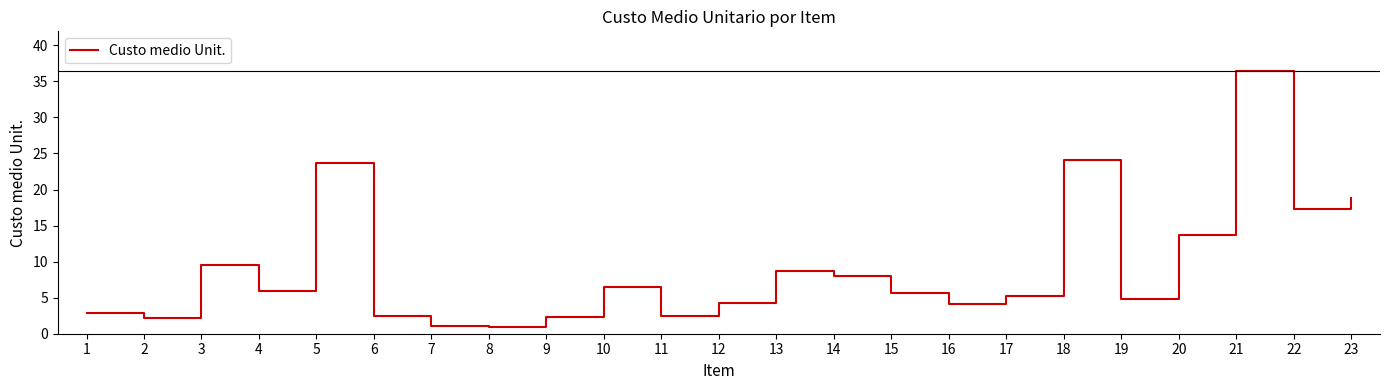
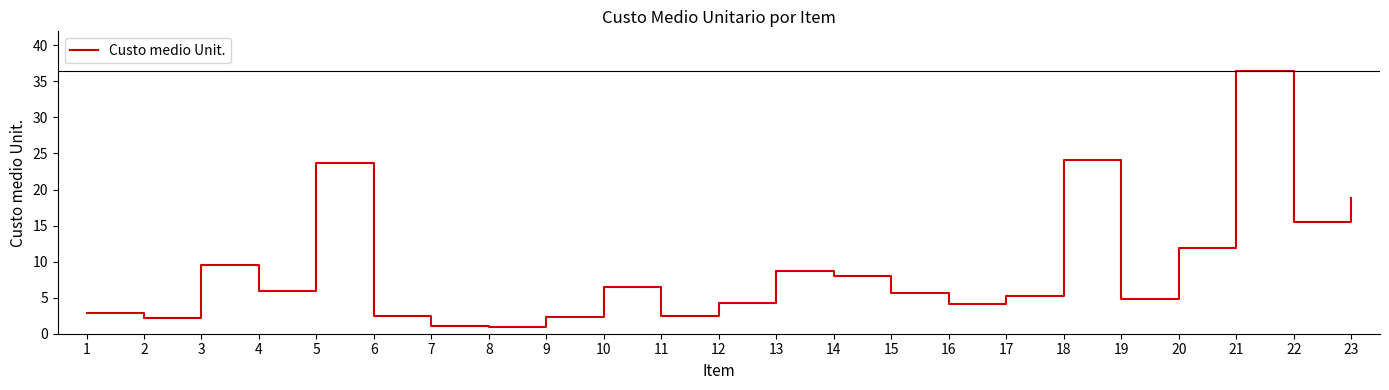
20: 14 -> 12
22: 17 -> 16
